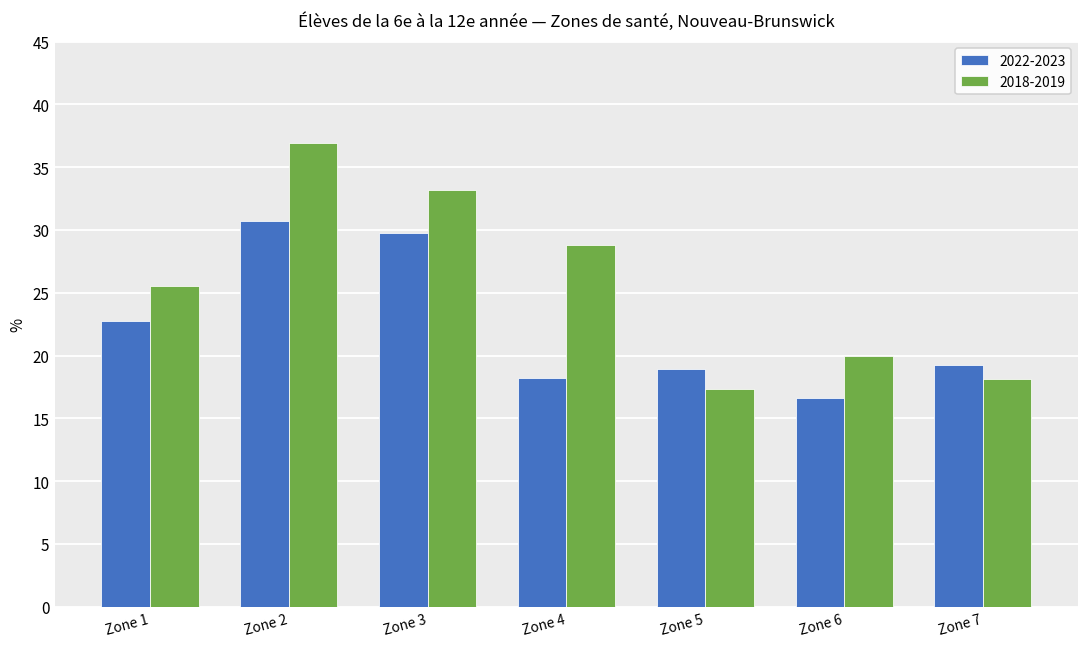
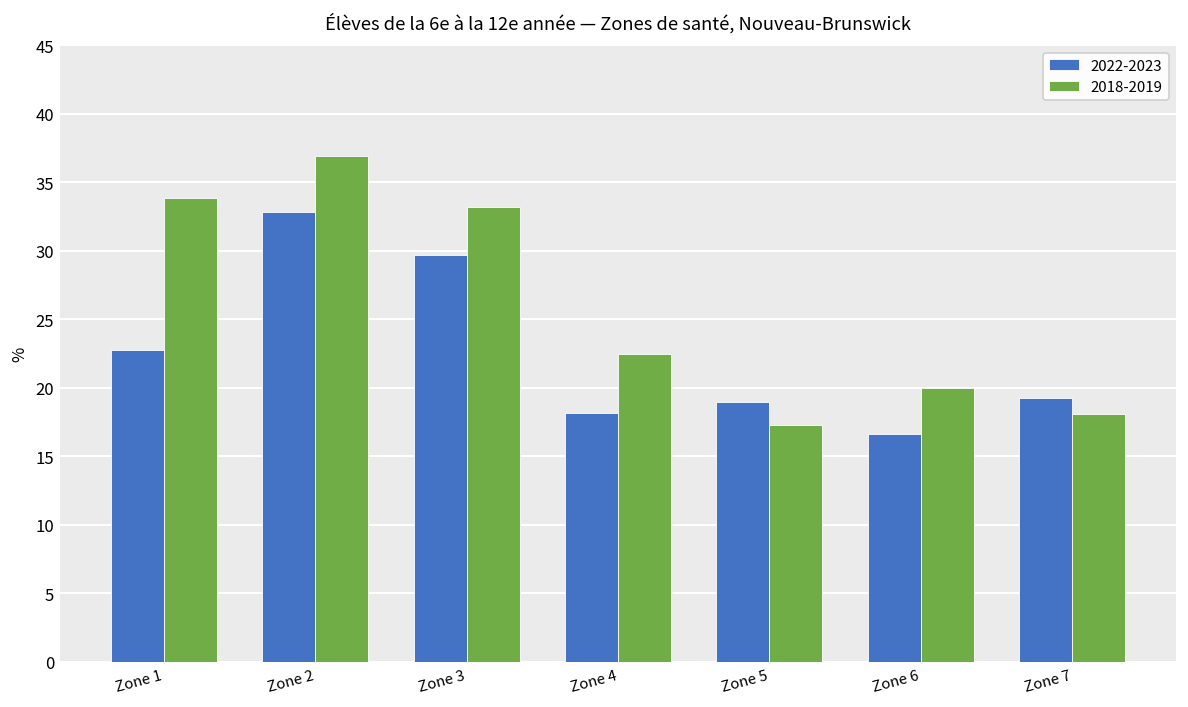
2018-2019, Zone 1: 25.5 -> 33.9
2022-2023, Zone 2: 30.8 -> 32.8
2018-2019, Zone 4: 28.8 -> 22.5
